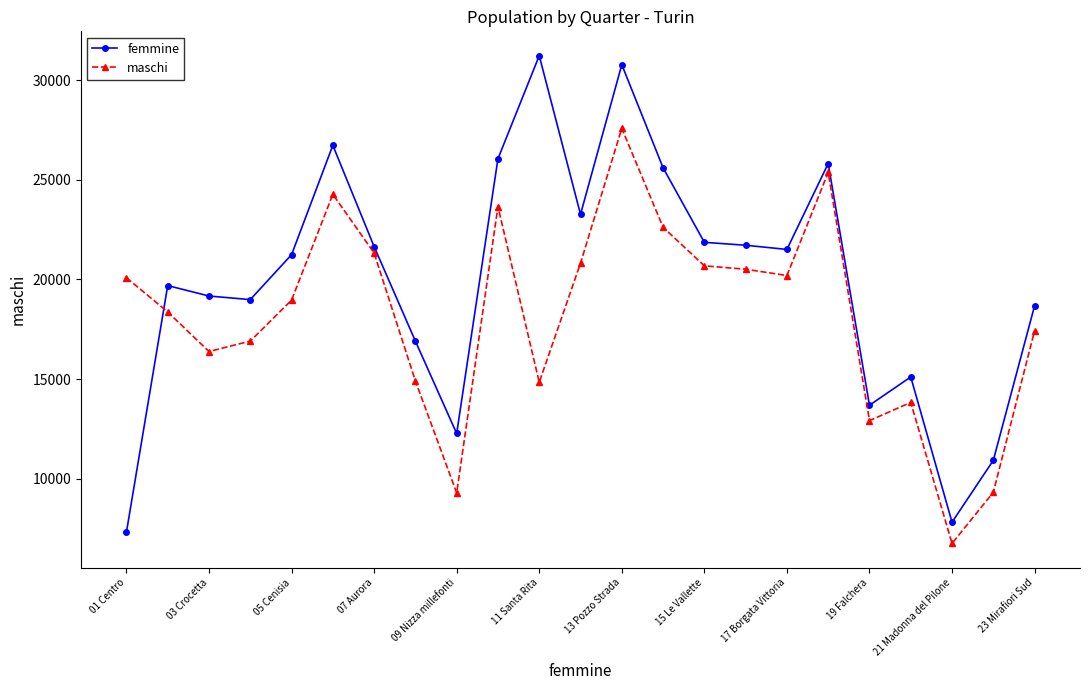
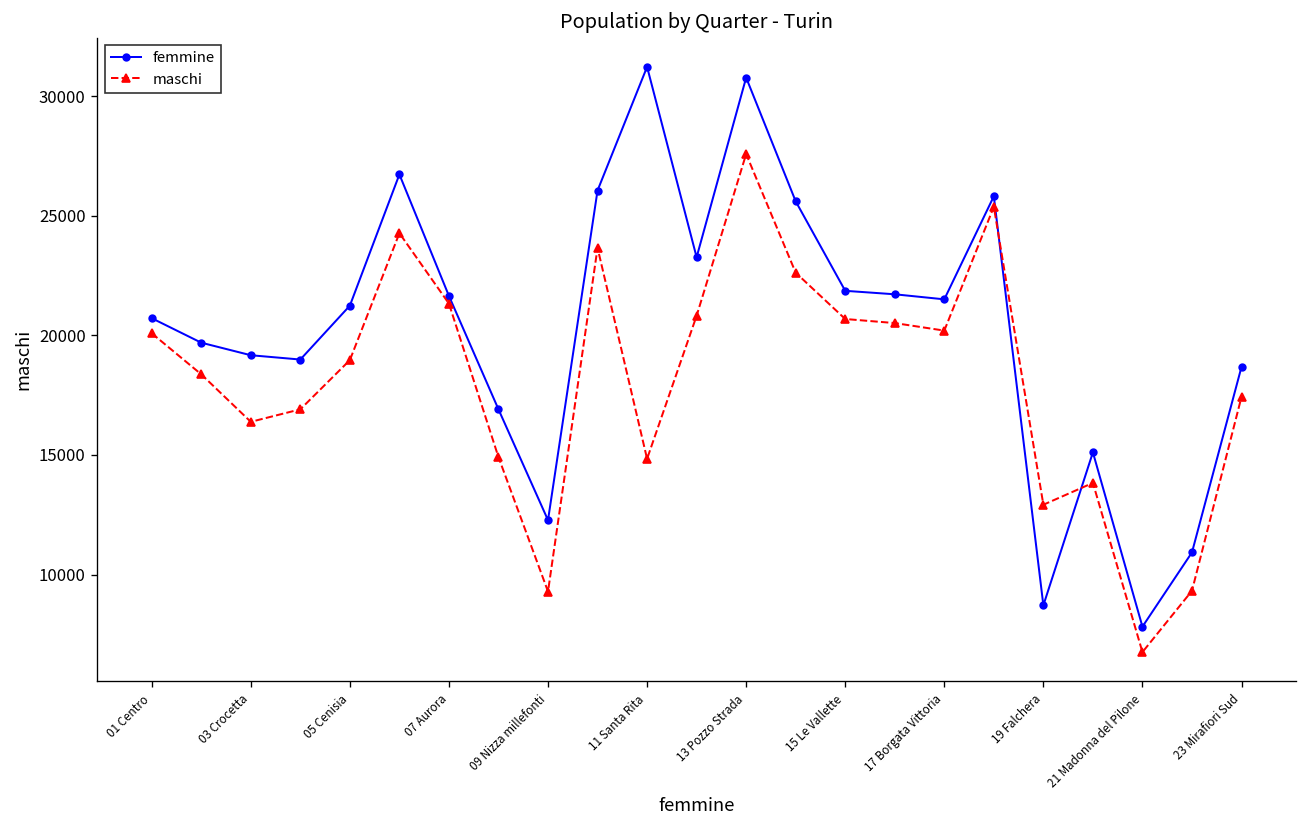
femmine, 01 Centro: 7300 -> 20700
femmine, 19 Falchera: 13700 -> 8700
